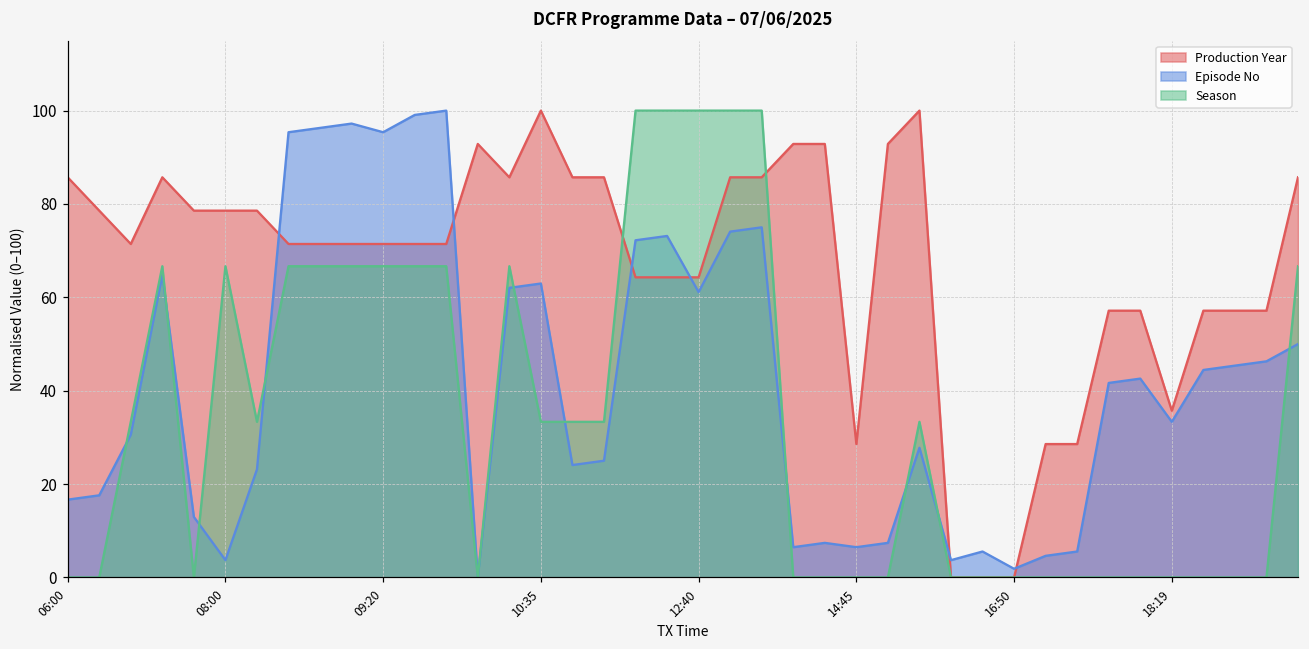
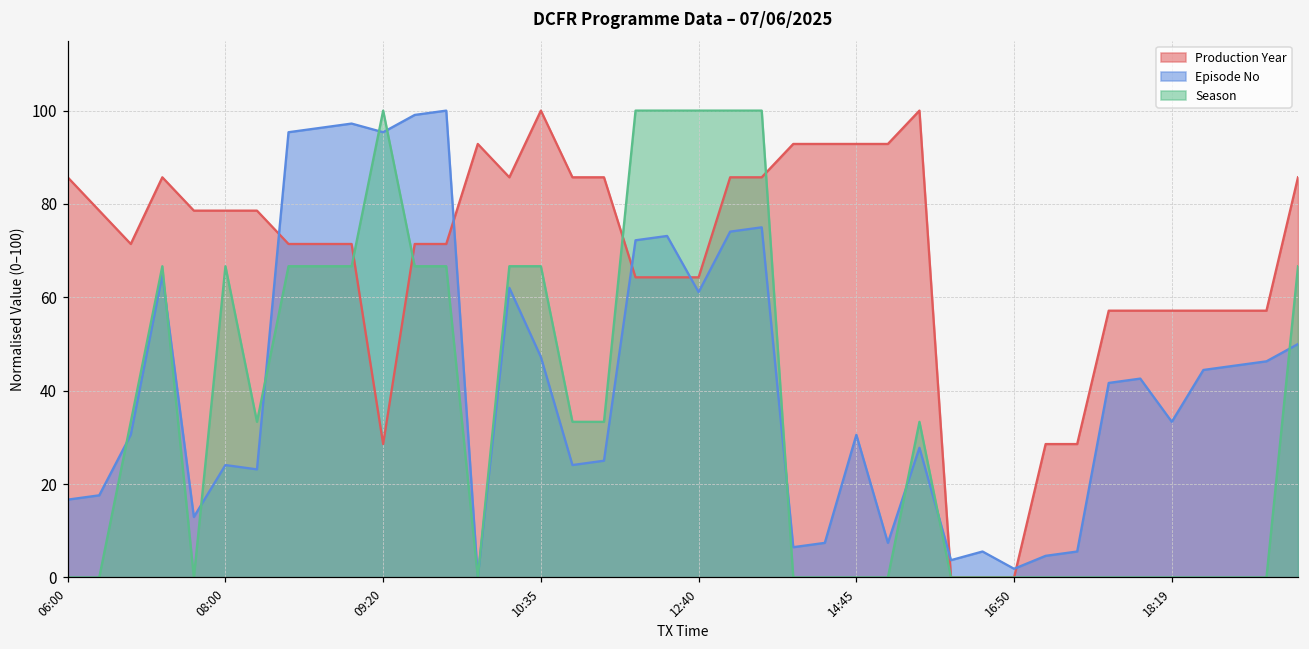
Episode No, 08:00: 4 -> 24
Production Year, 09:20: 71 -> 29
Season, 09:20: 67 -> 100
Episode No, 10:35: 63 -> 47
Season, 10:35: 33 -> 67
Production Year, 14:45: 29 -> 93
Episode No, 14:45: 6 -> 31
Production Year, 18:19: 36 -> 57
